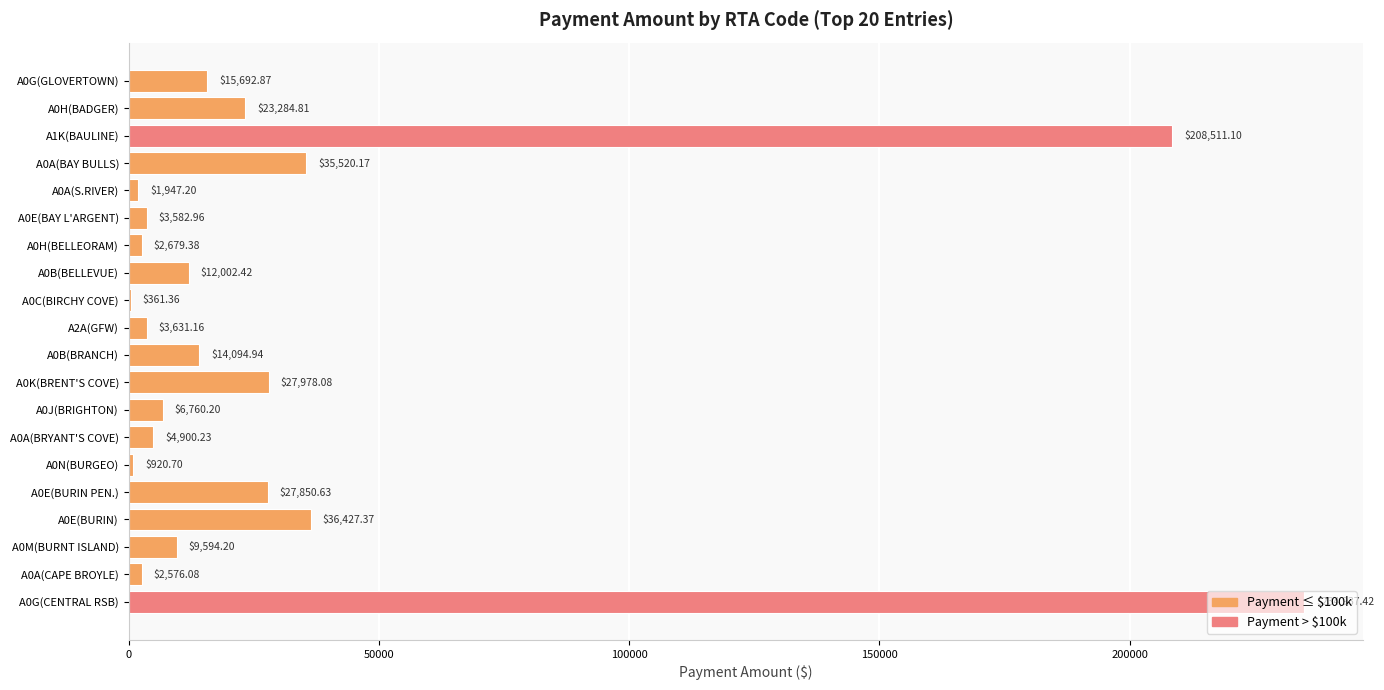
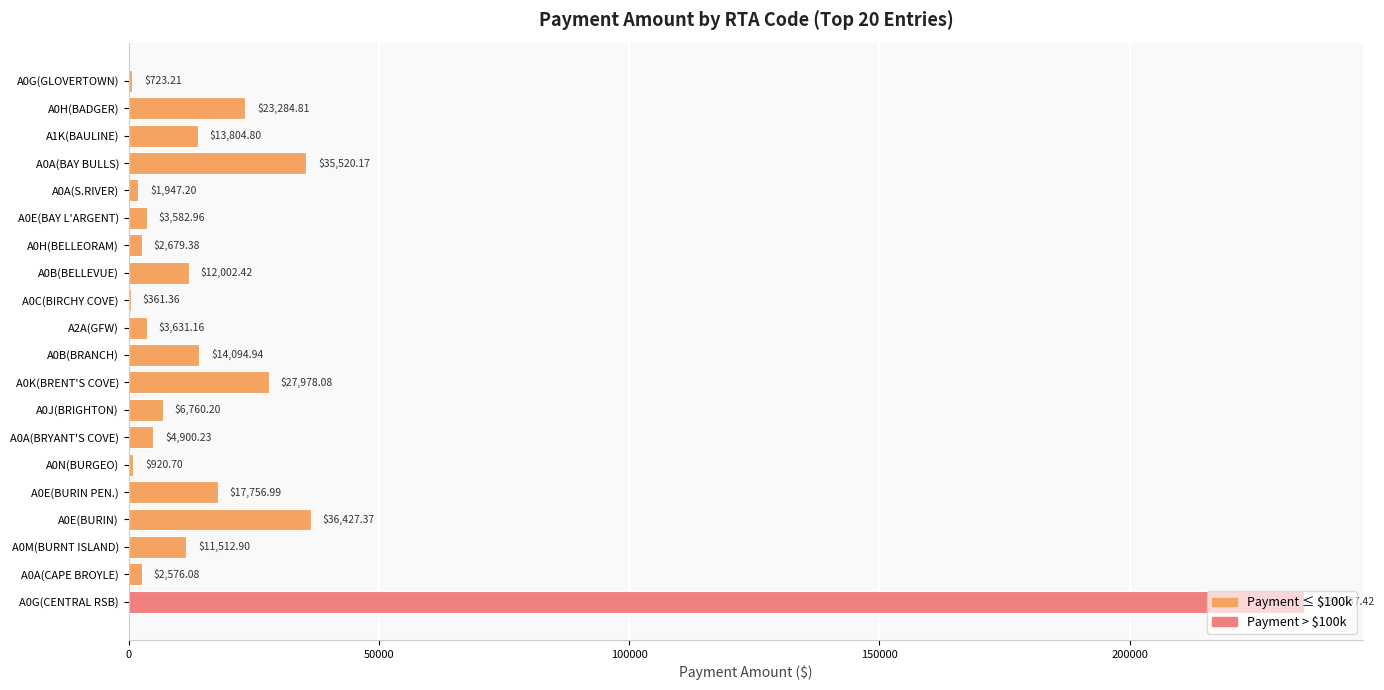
A0G(GLOVERTOWN): $15,692.87 -> $723.21
A1K(BAULINE): $208,511.10 -> $13,804.80
A0E(BURIN PEN.): $27,850.63 -> $17,756.99
A0M(BURNT ISLAND): $9,594.20 -> $11,512.90
